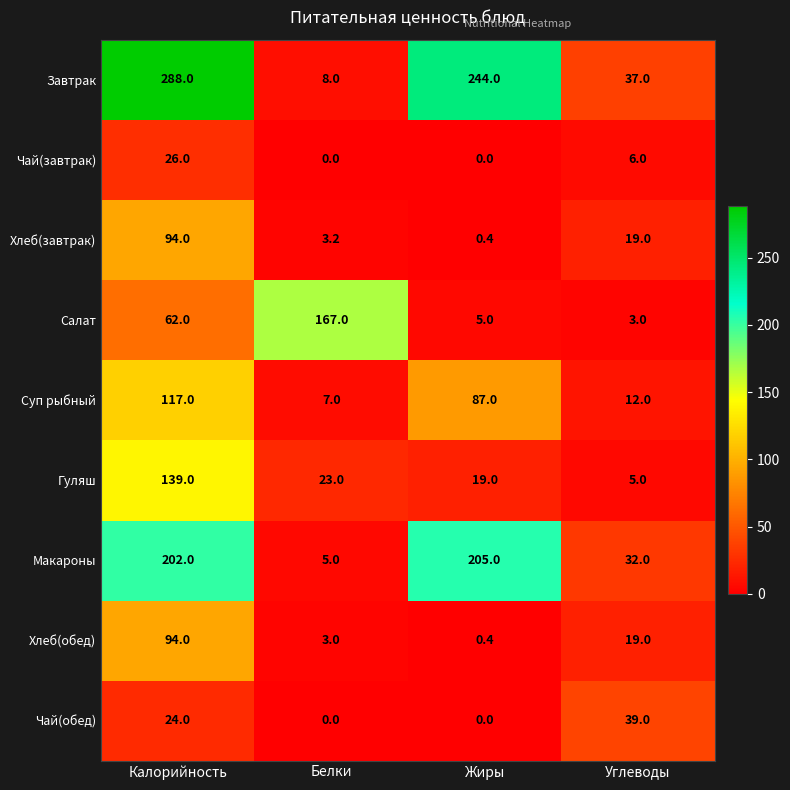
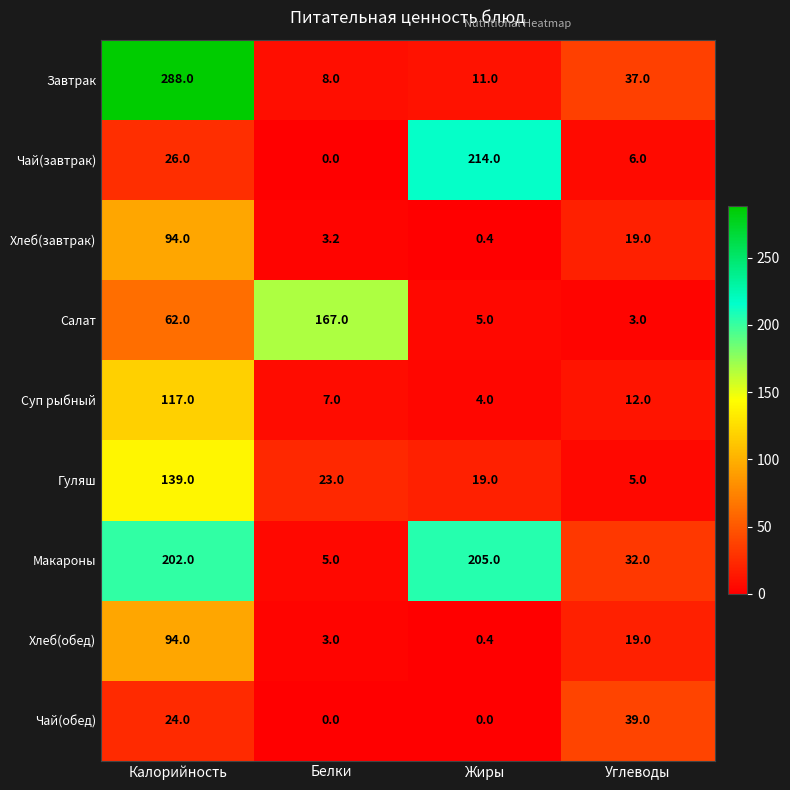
Завтрак, Жиры: 244.0 -> 11.0
Чай(завтрак), Жиры: 0.0 -> 214.0
Суп рыбный, Жиры: 87.0 -> 4.0
